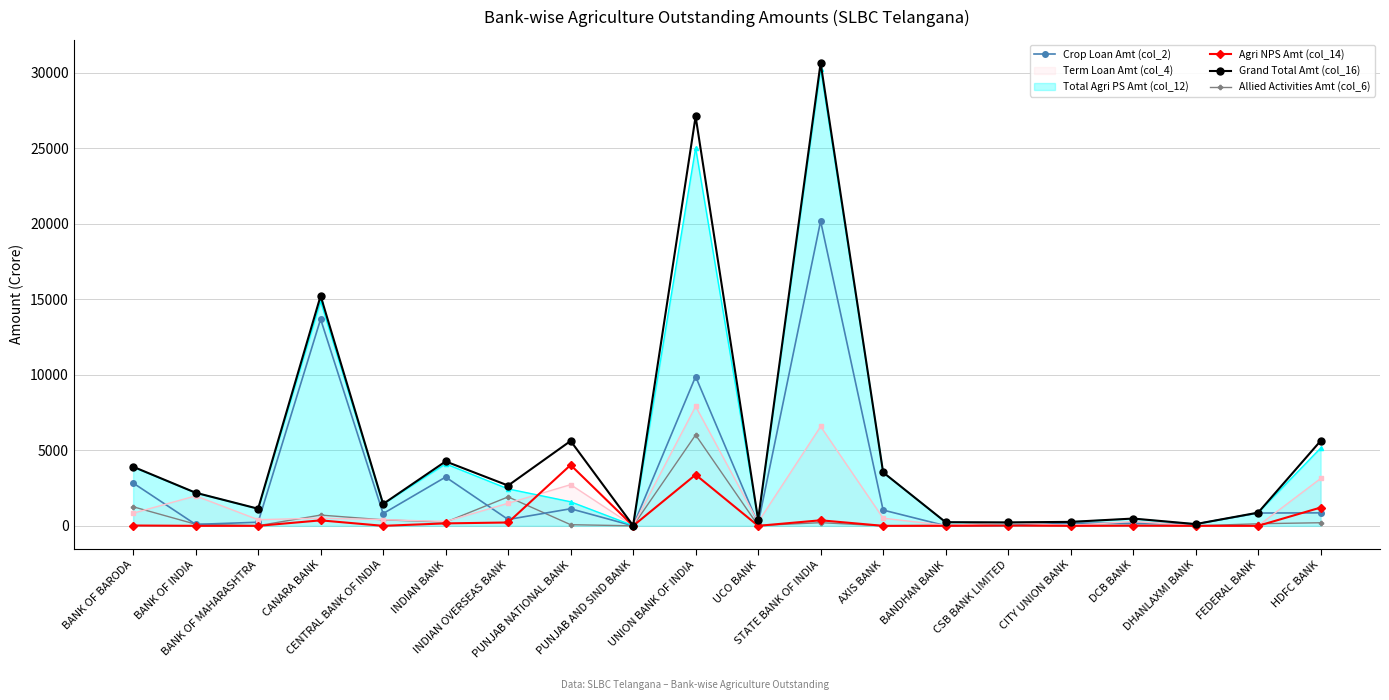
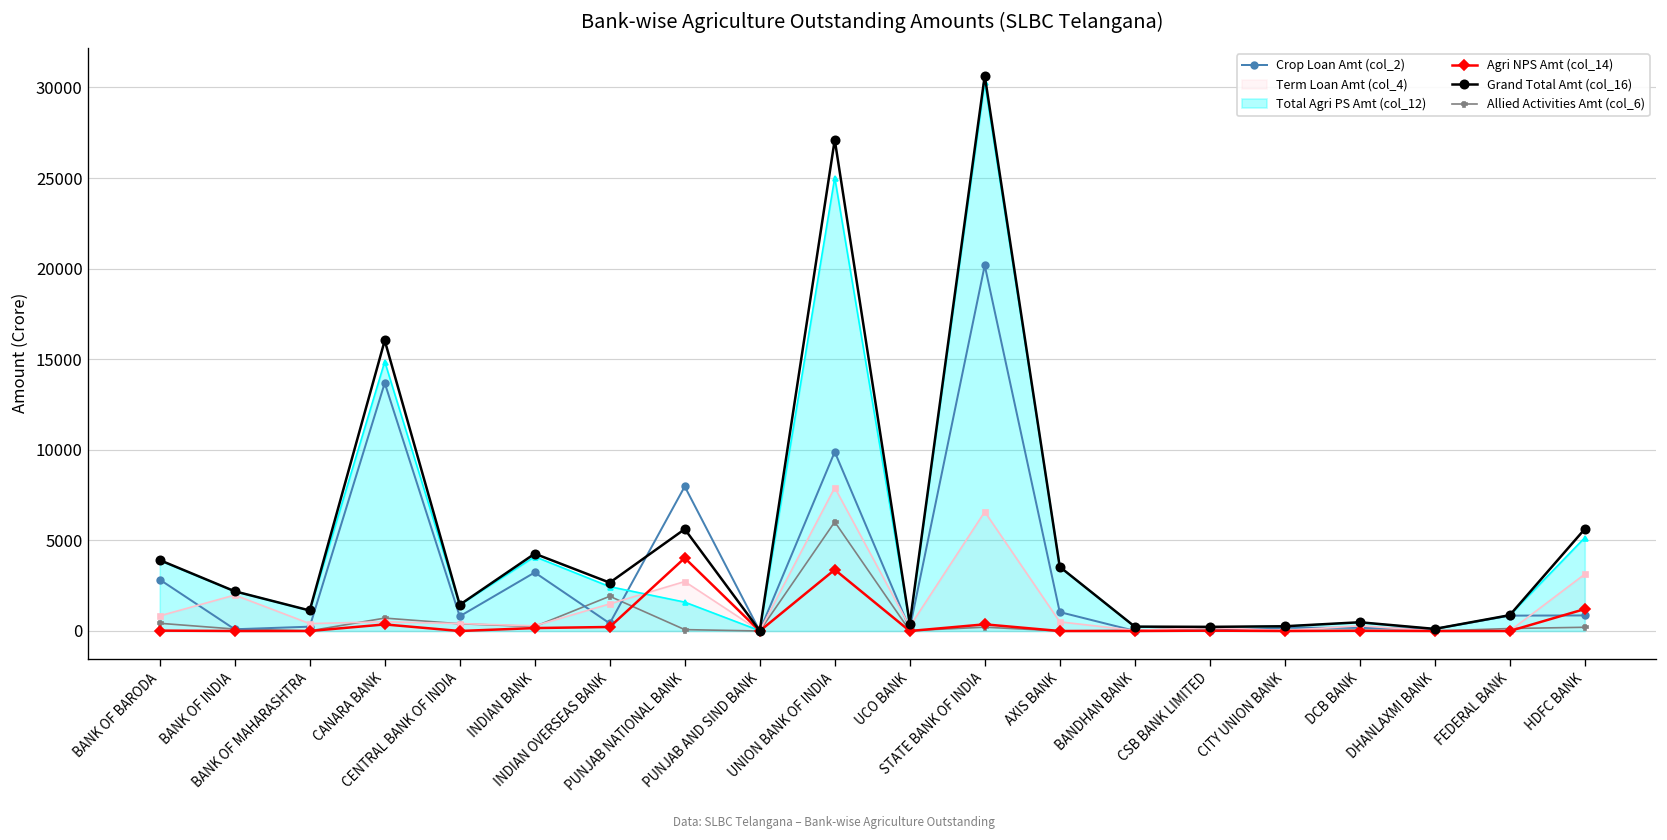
Allied Activities Amt (col_6), BANK OF BARODA: 1300 -> 400
Grand Total Amt (col_16), CANARA BANK: 15200 -> 16000
Crop Loan Amt (col_2), PUNJAB NATIONAL BANK: 1100 -> 8000
